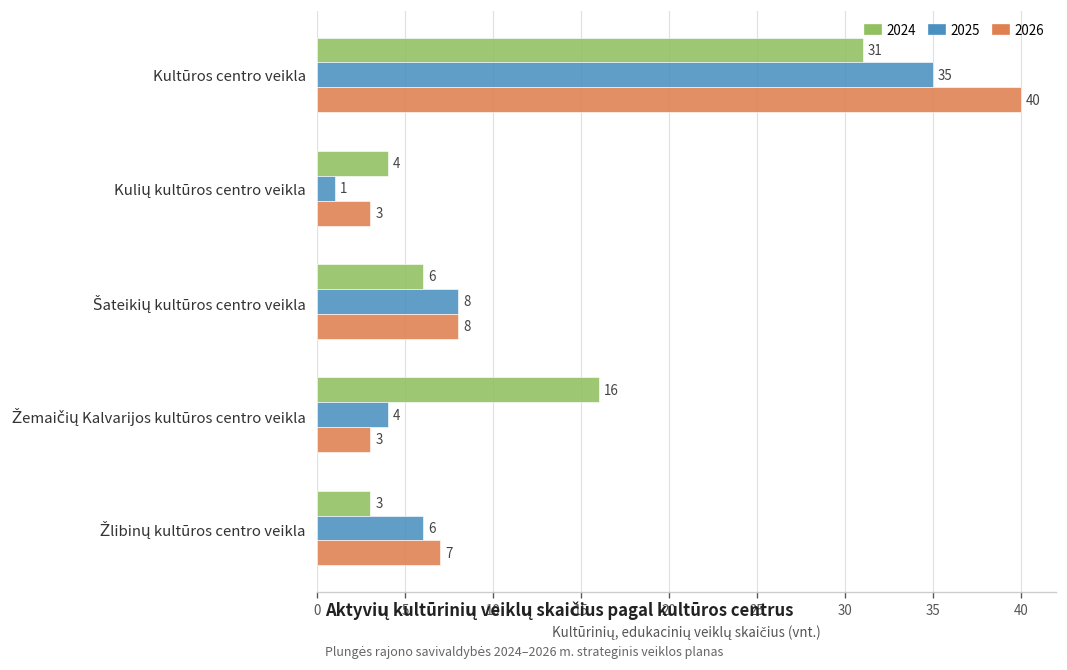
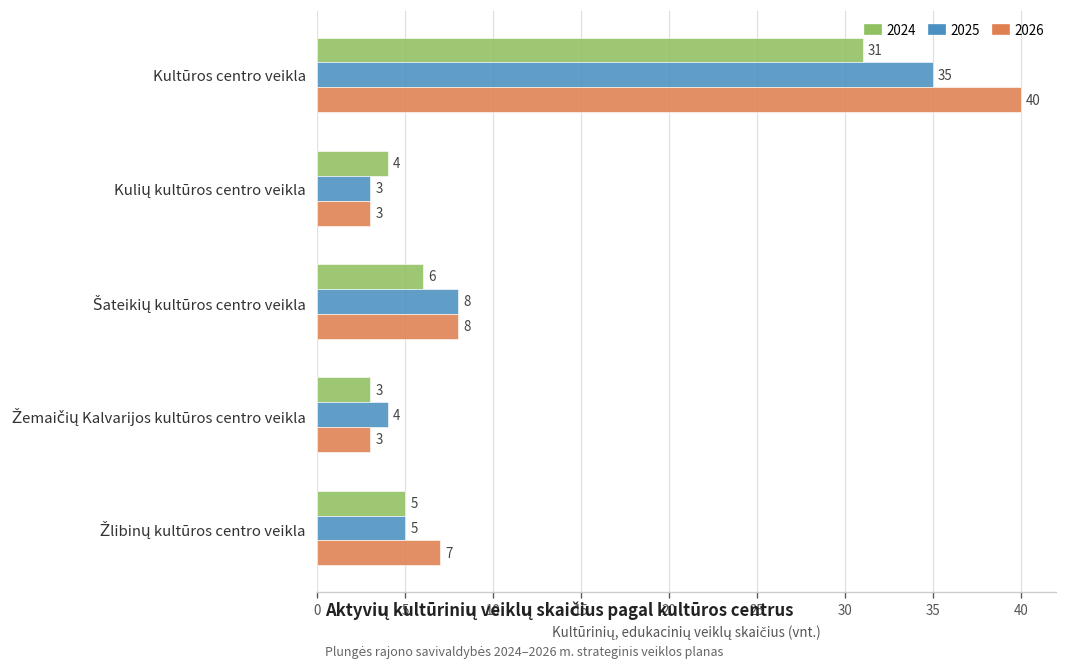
2025, Kulių kultūros centro veikla: 1 -> 3
2024, Žemaičių Kalvarijos kultūros centro veikla: 16 -> 3
2024, Žlibinų kultūros centro veikla: 3 -> 5
2025, Žlibinų kultūros centro veikla: 6 -> 5
